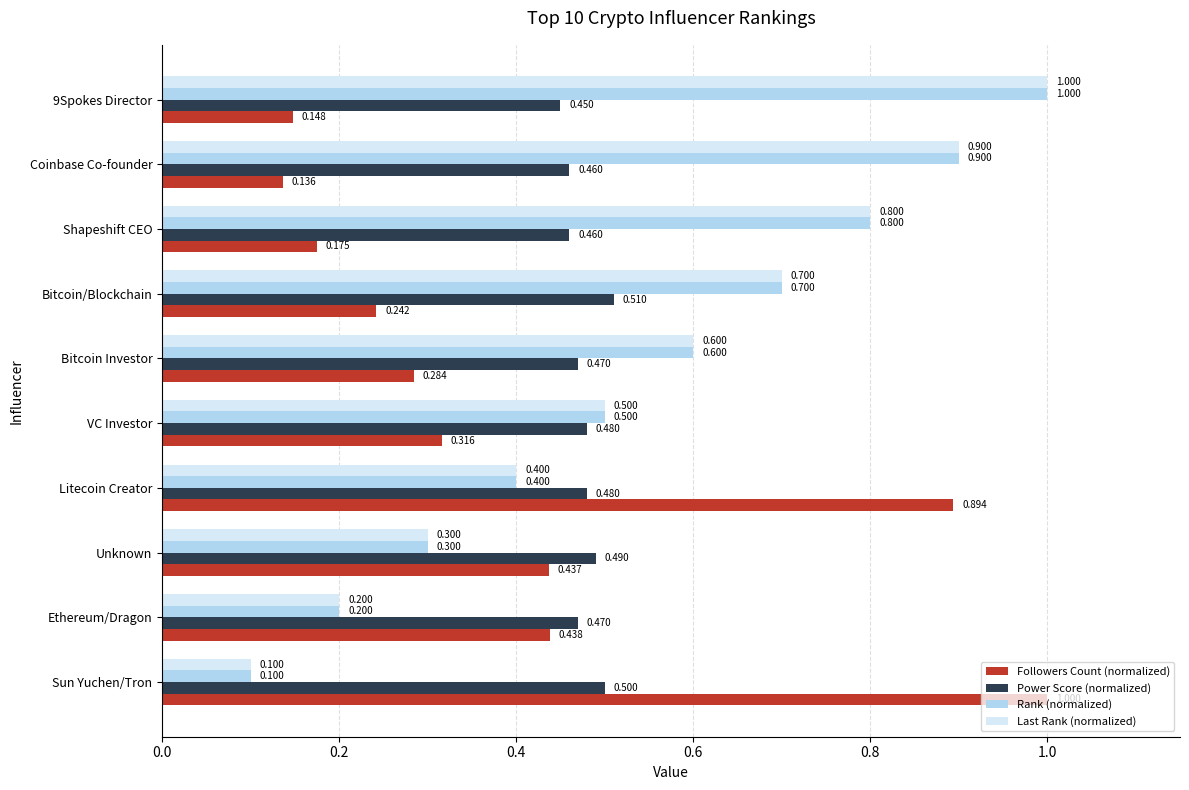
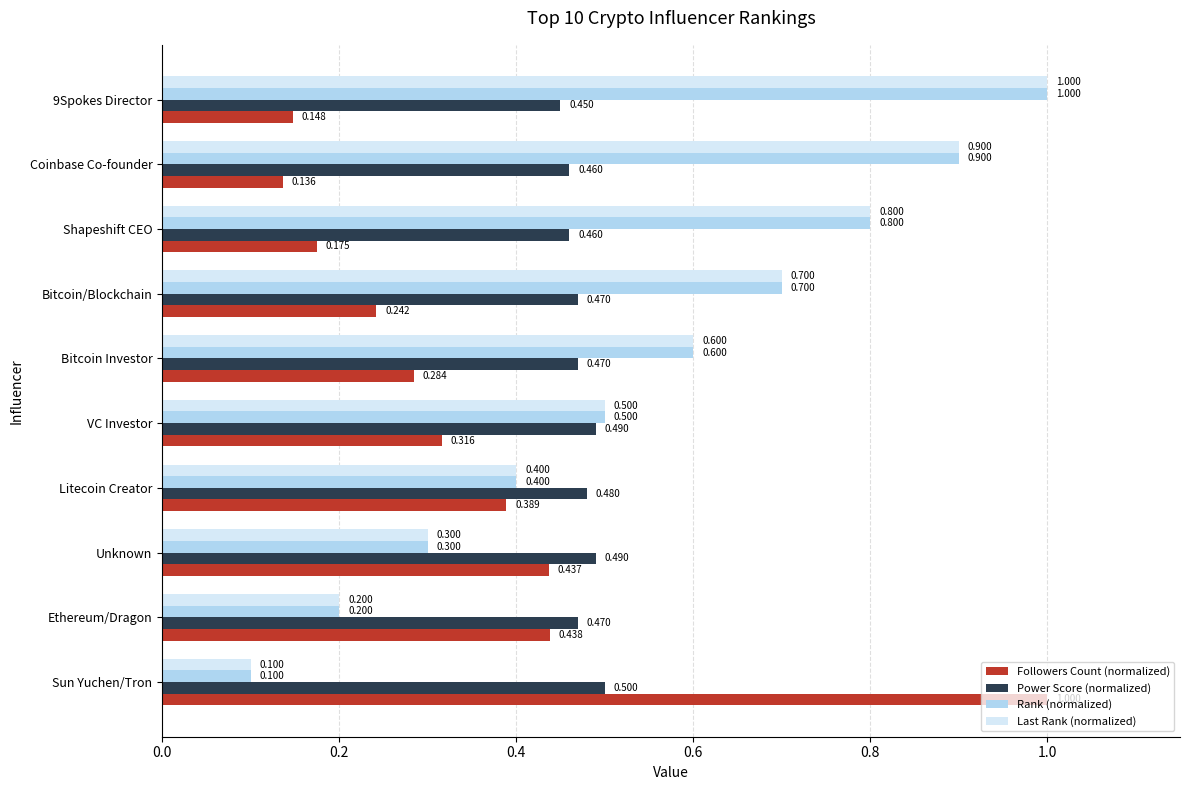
Power Score (normalized), Bitcoin/Blockchain: 0.510 -> 0.470
Power Score (normalized), VC Investor: 0.480 -> 0.490
Followers Count (normalized), Litecoin Creator: 0.894 -> 0.389
